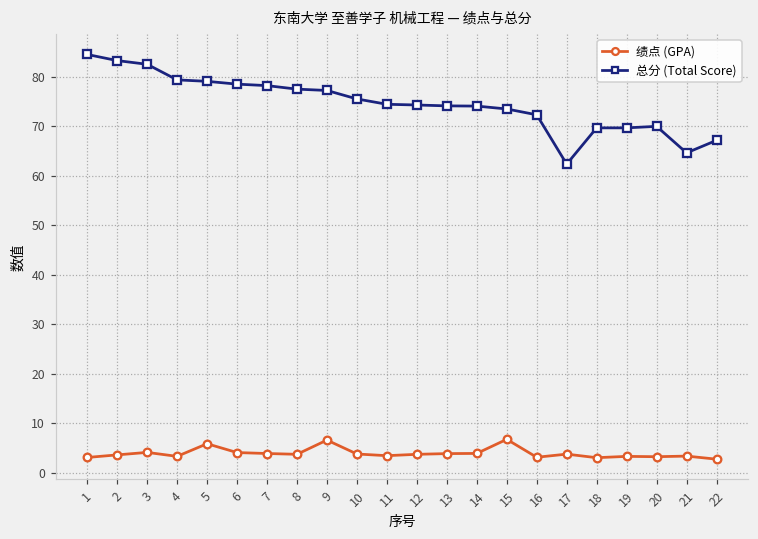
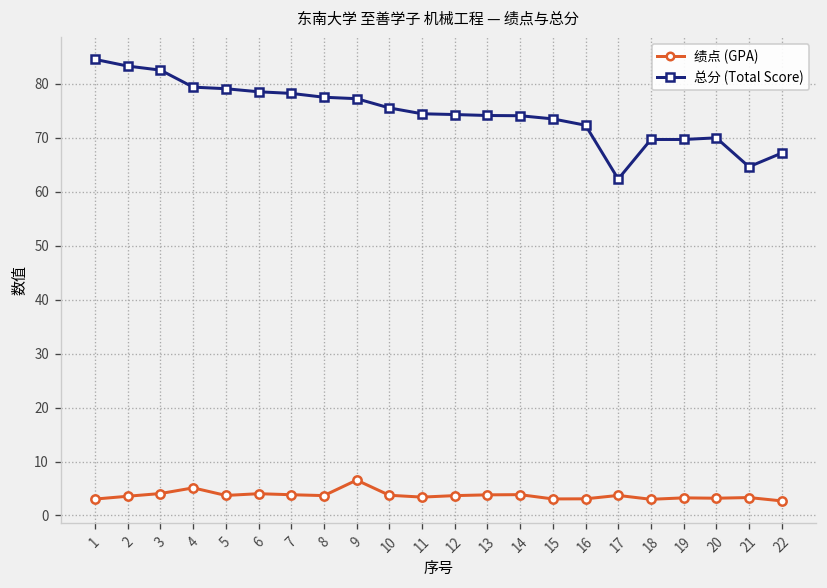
绩点 (GPA), 4: 3 -> 5
绩点 (GPA), 5: 6 -> 4
绩点 (GPA), 15: 7 -> 3
